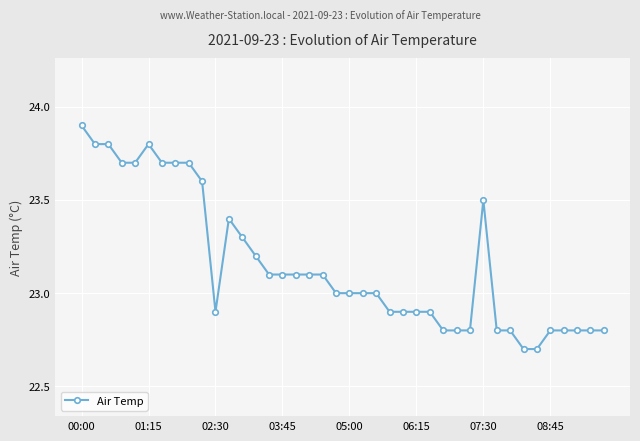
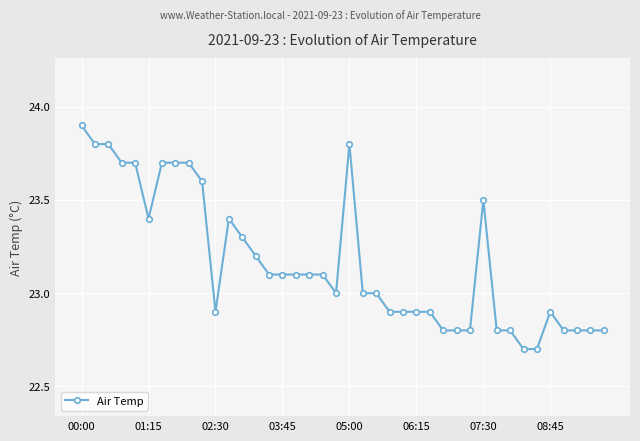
01:15: 23.8 -> 23.4
05:00: 23.0 -> 23.8
08:45: 22.8 -> 22.9
